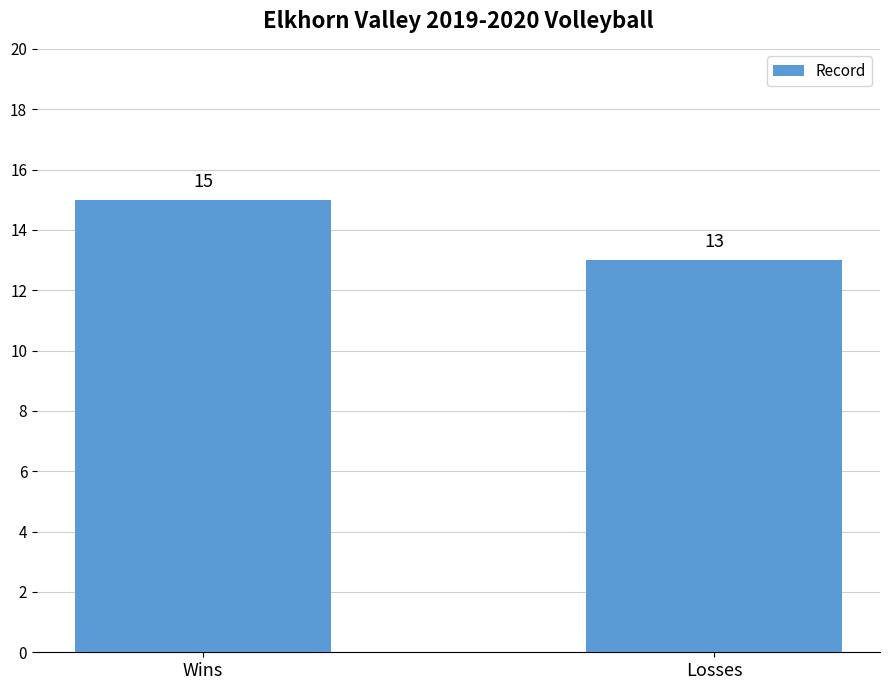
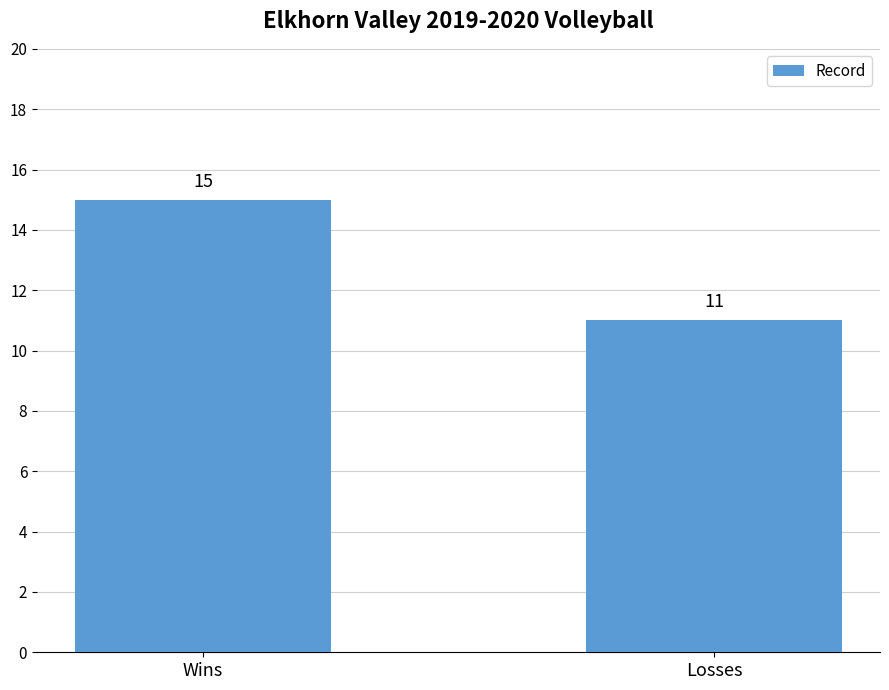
Losses: 13 -> 11
